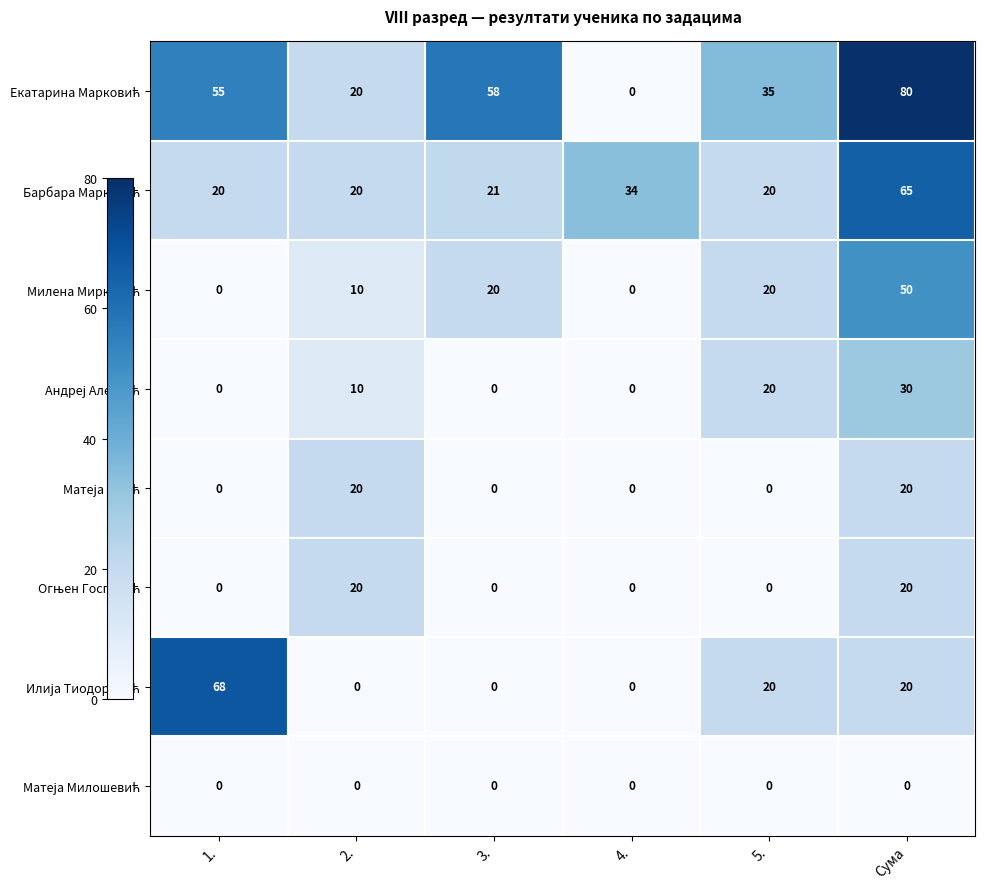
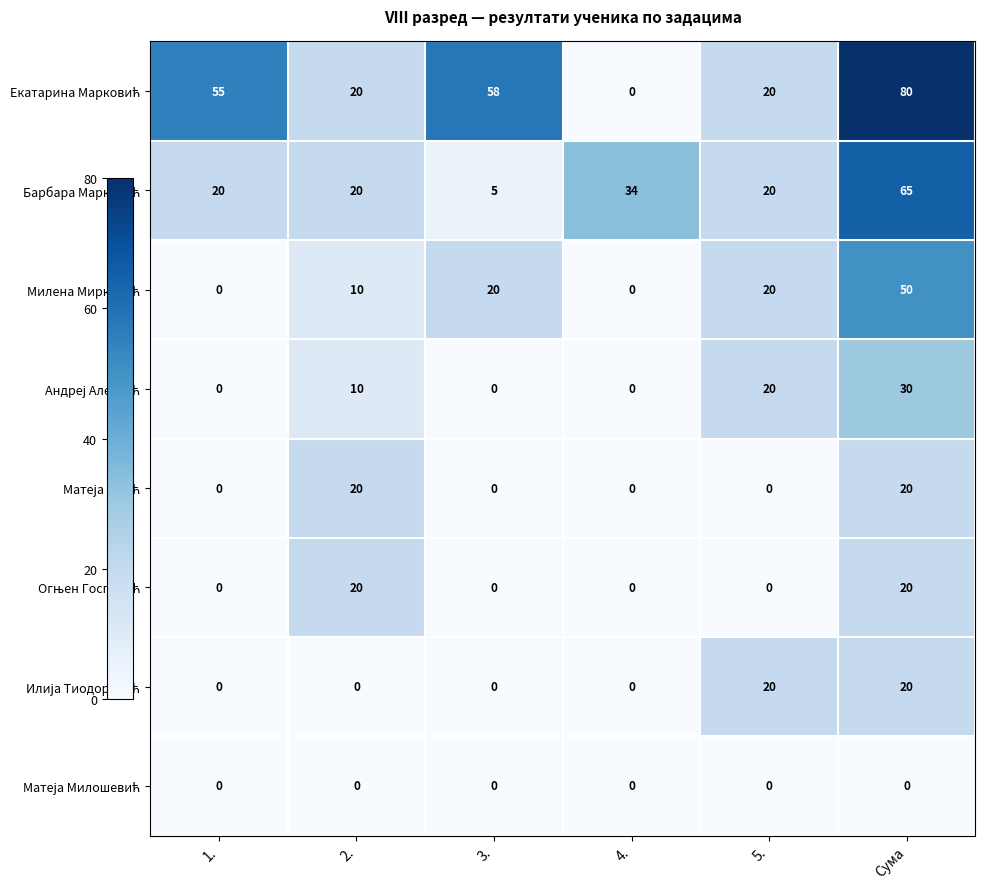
Екатарина Марковић, 5.: 35 -> 20
Барбара Марковић, 3.: 21 -> 5
Илија Тиодоровић, 1.: 68 -> 0
